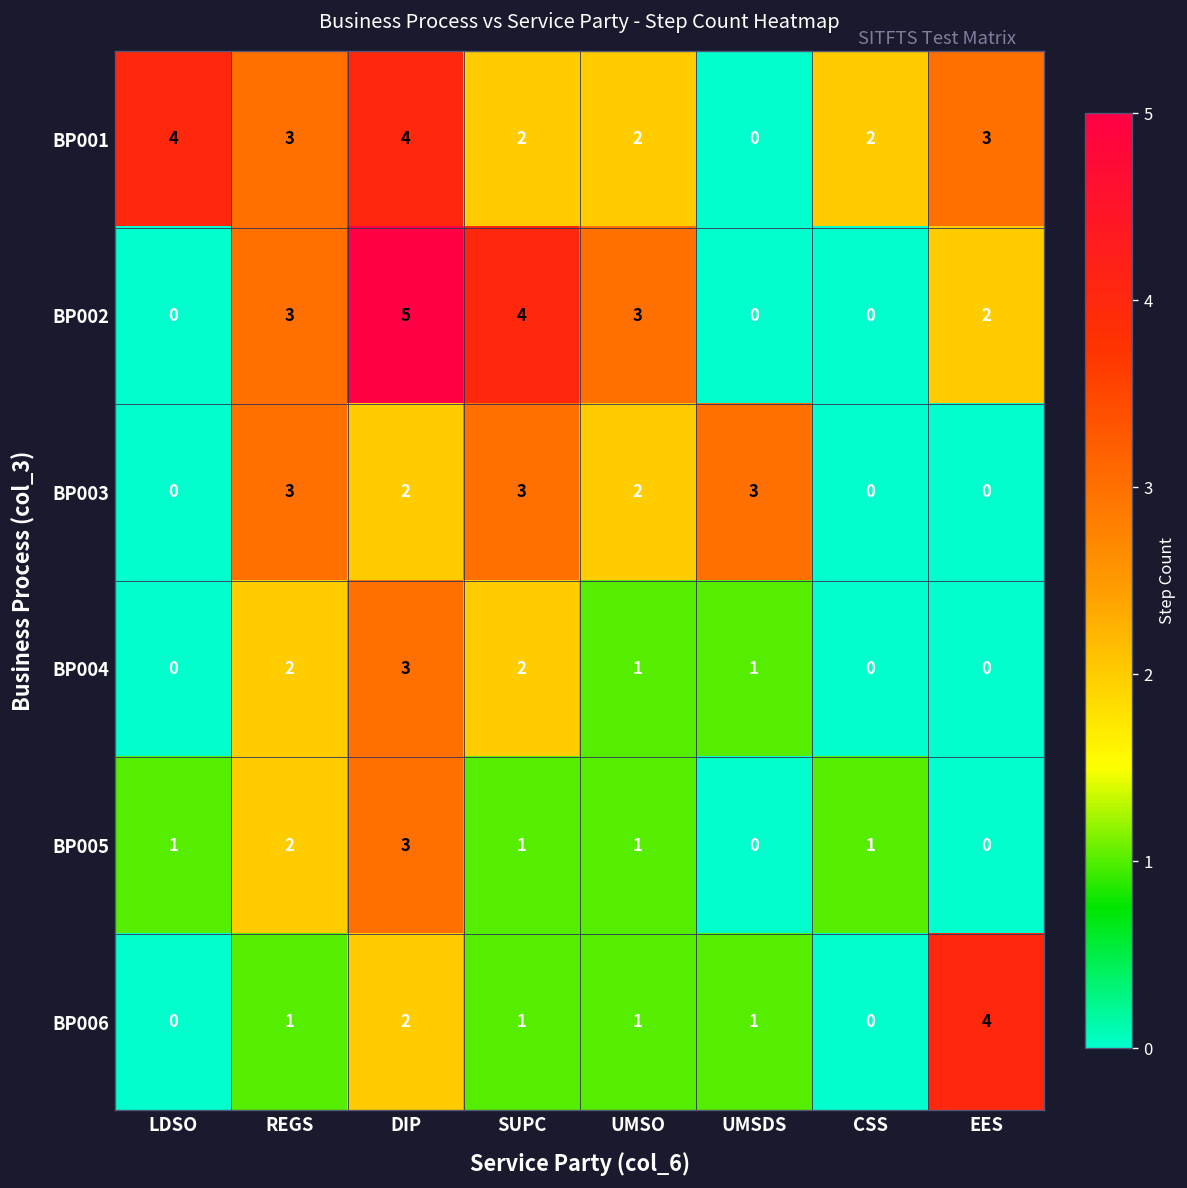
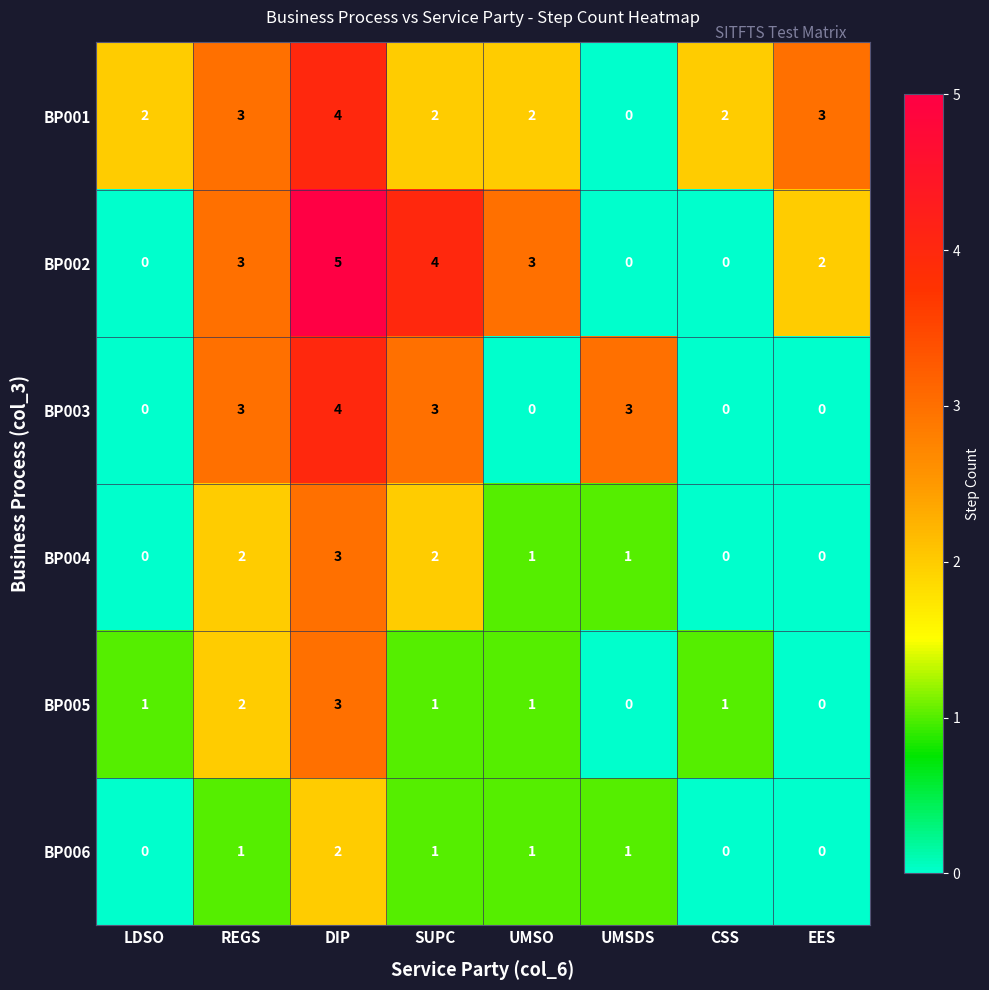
BP001, LDSO: 4 -> 2
BP003, DIP: 2 -> 4
BP003, UMSO: 2 -> 0
BP006, EES: 4 -> 0
